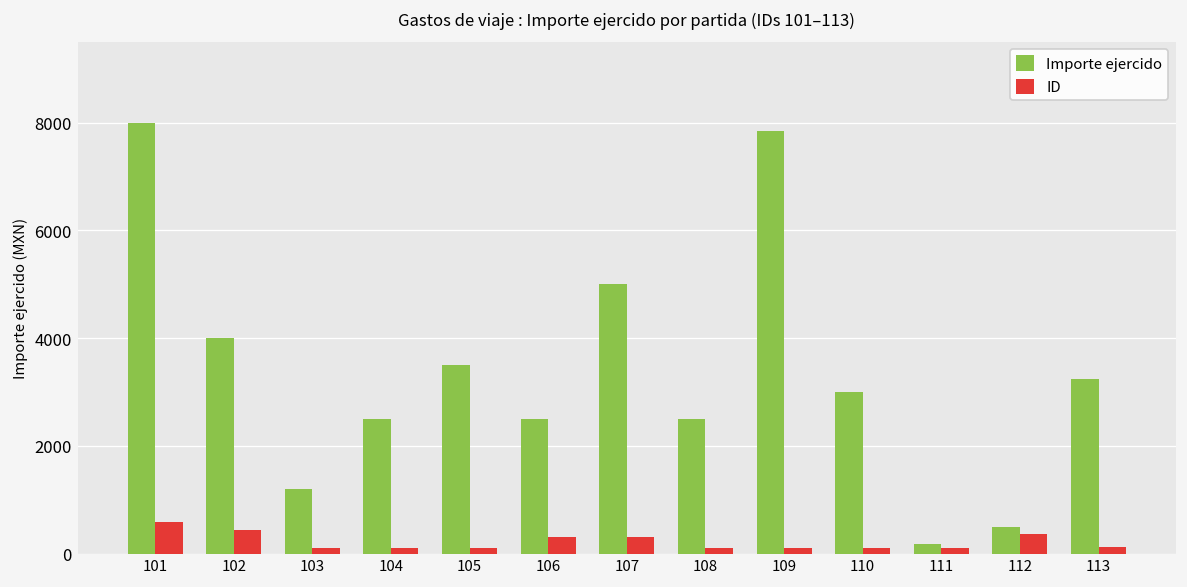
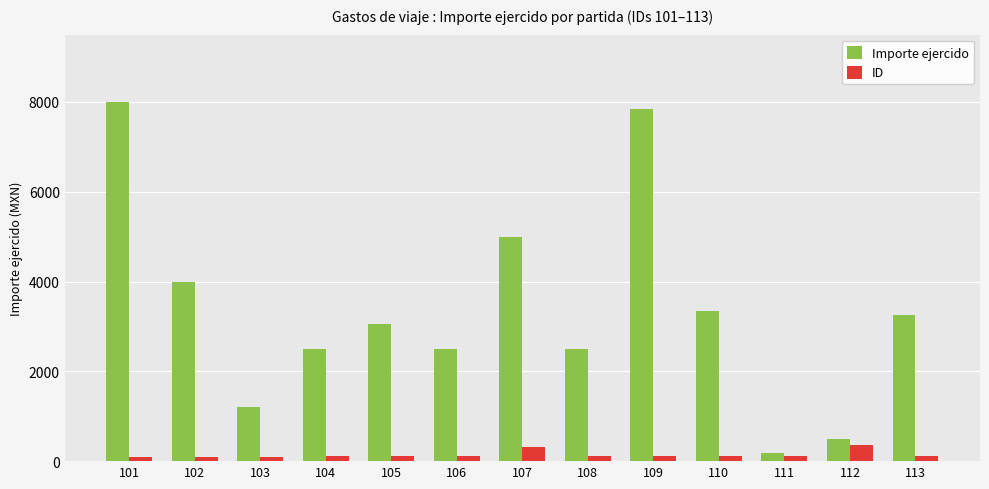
ID, 101: 600 -> 100
ID, 102: 400 -> 100
Importe ejercido, 105: 3500 -> 3100
ID, 106: 300 -> 100
Importe ejercido, 110: 3000 -> 3300
